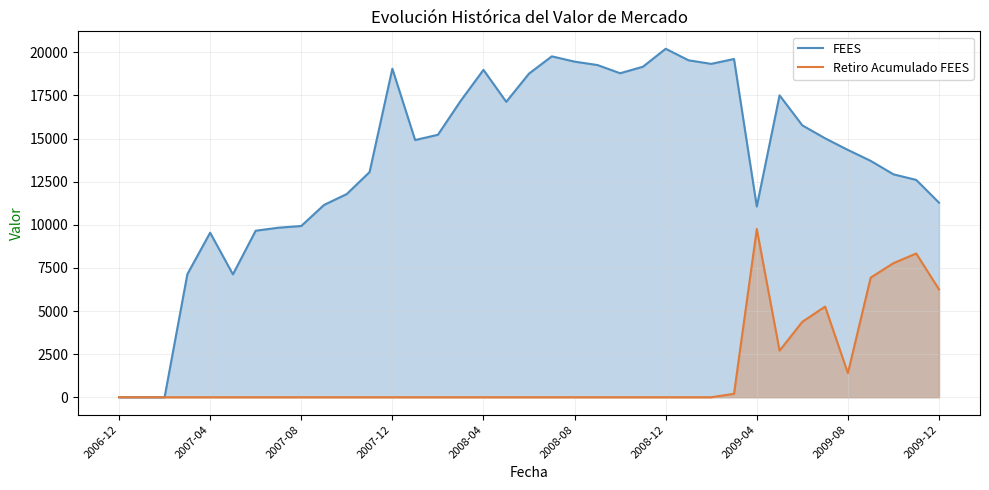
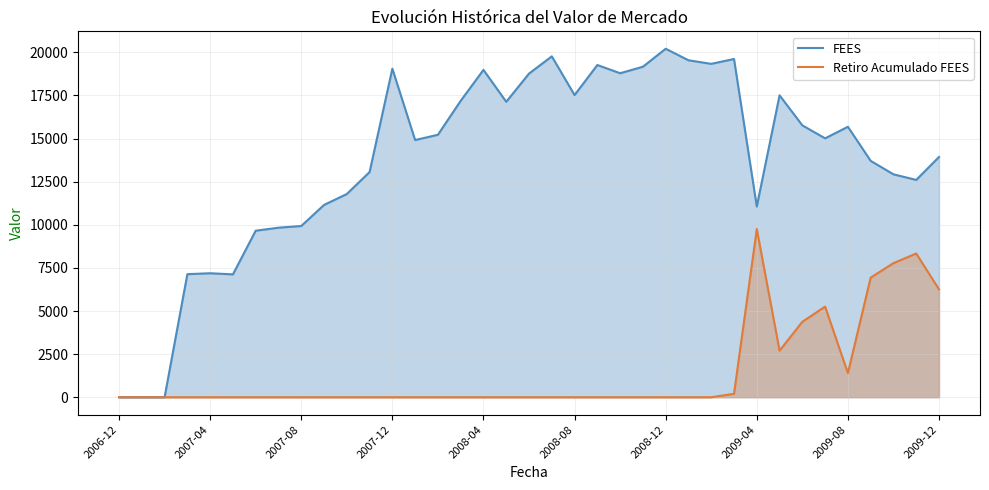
FEES, 2007-04: 9500 -> 7200
FEES, 2008-08: 19500 -> 17500
FEES, 2009-08: 14300 -> 15700
FEES, 2009-12: 11300 -> 13900
